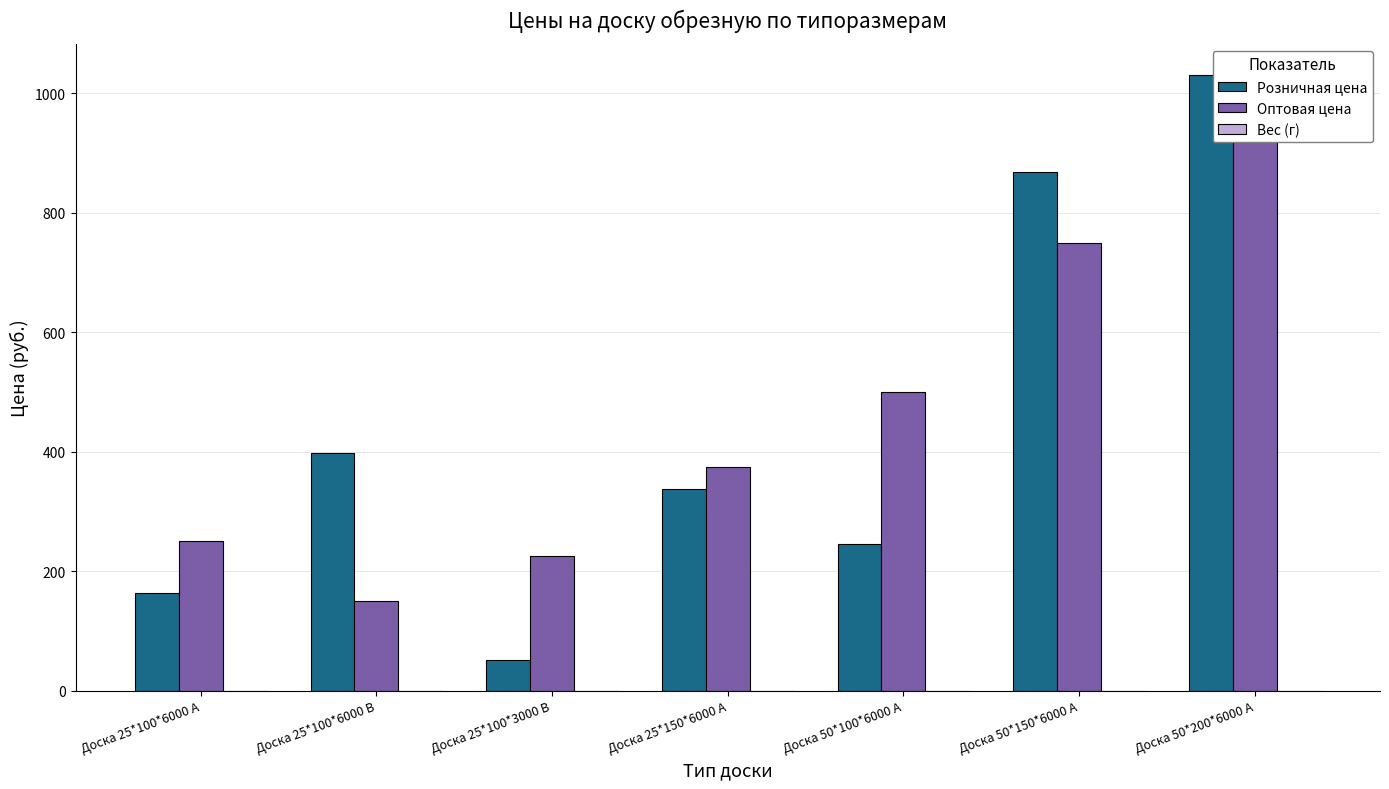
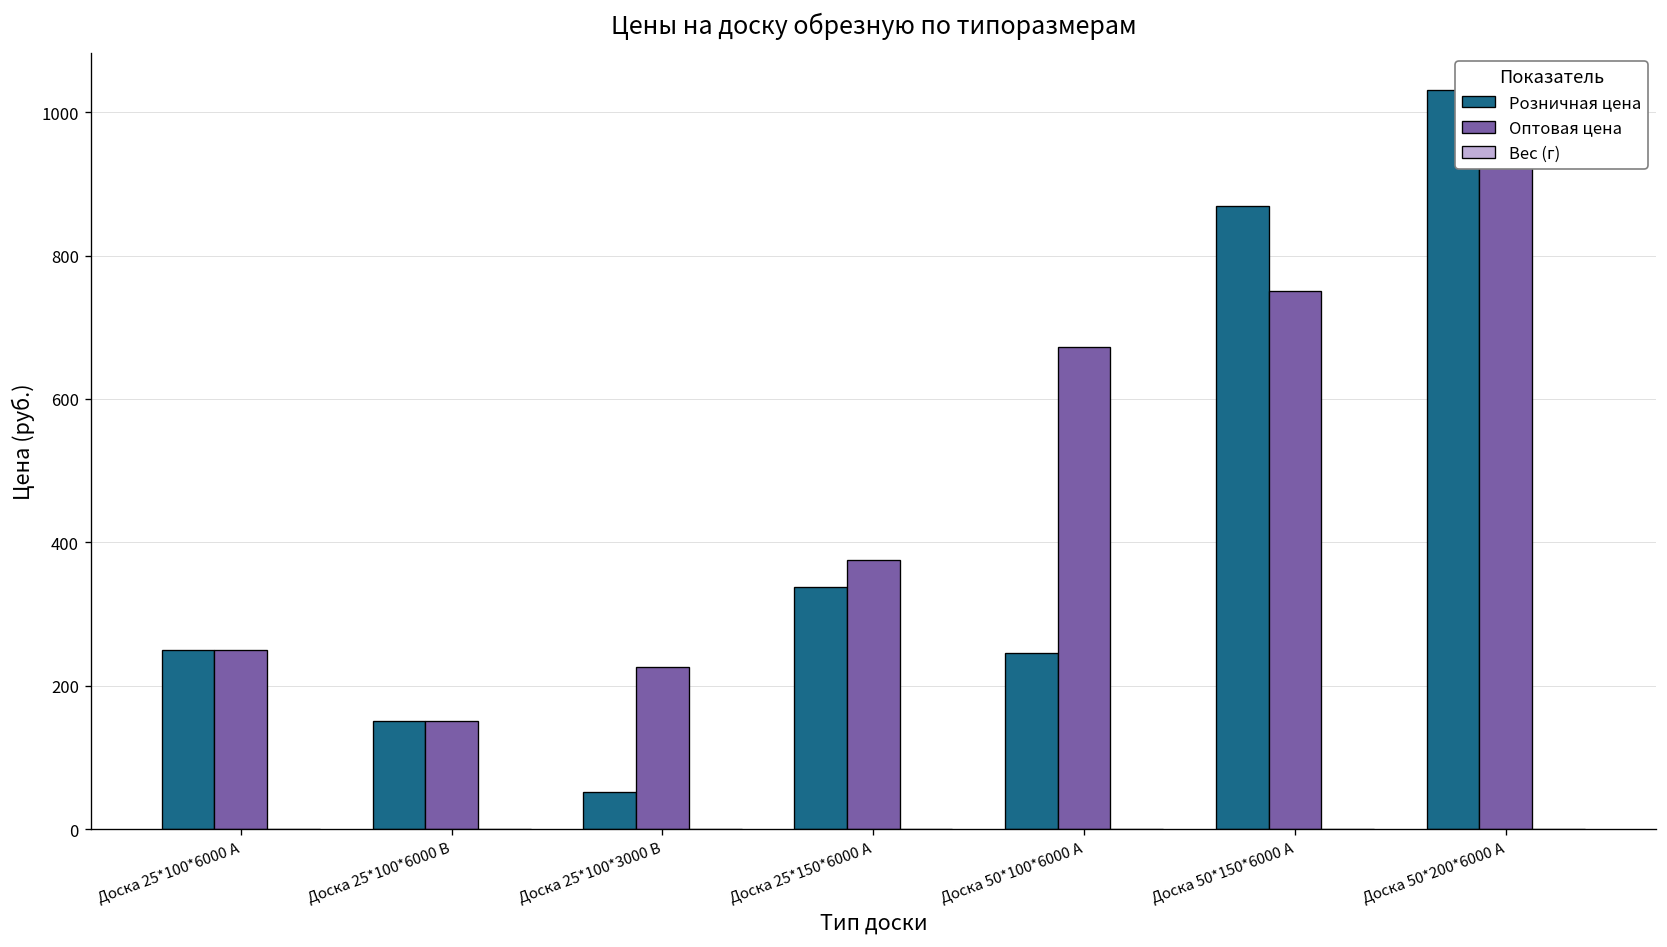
Розничная цена, Доска 25*100*6000 А: 160 -> 250
Розничная цена, Доска 25*100*6000 В: 400 -> 150
Оптовая цена, Доска 50*100*6000 А: 500 -> 670
